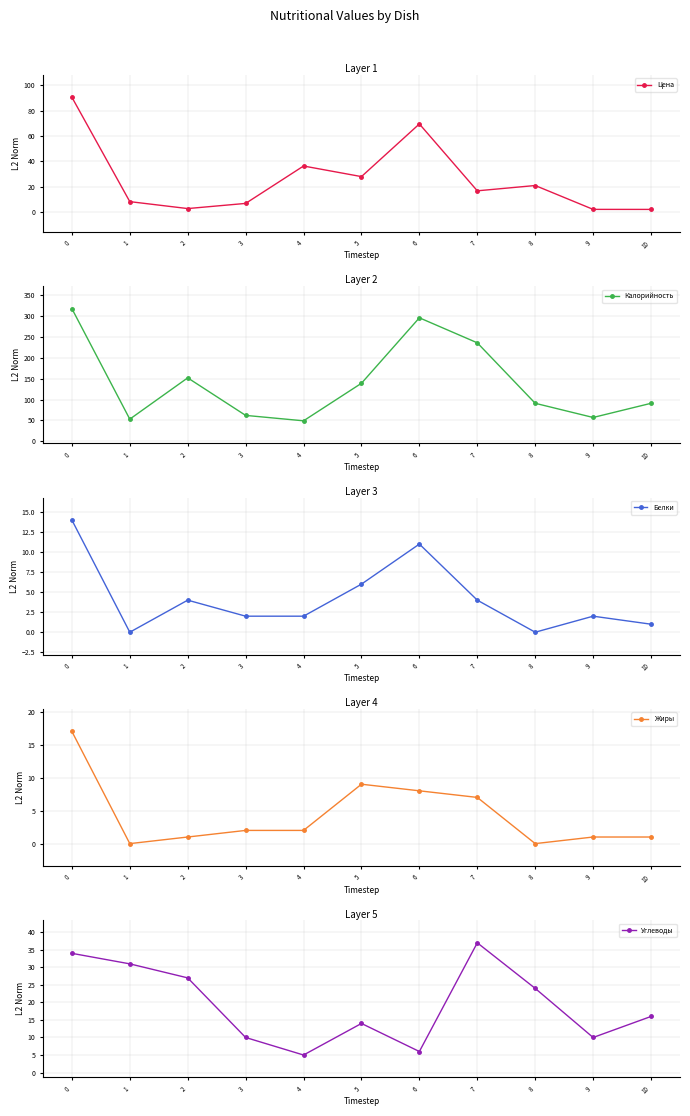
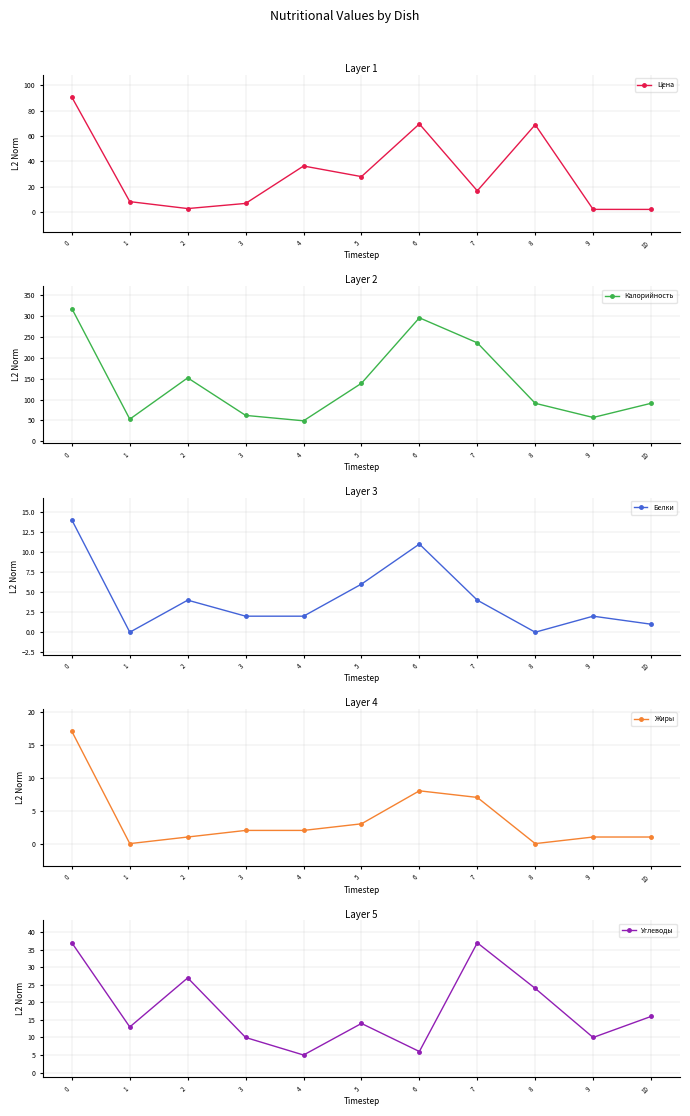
Layer 1, 8: 21 -> 69
Layer 4, 5: 9 -> 3
Layer 5, 0: 34 -> 37
Layer 5, 1: 31 -> 13
